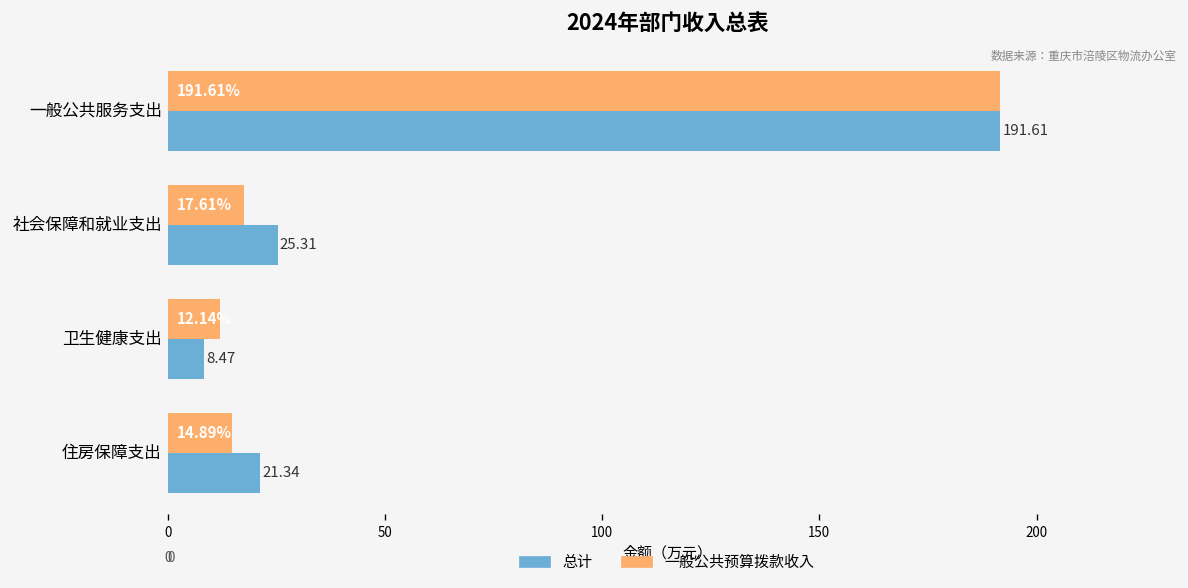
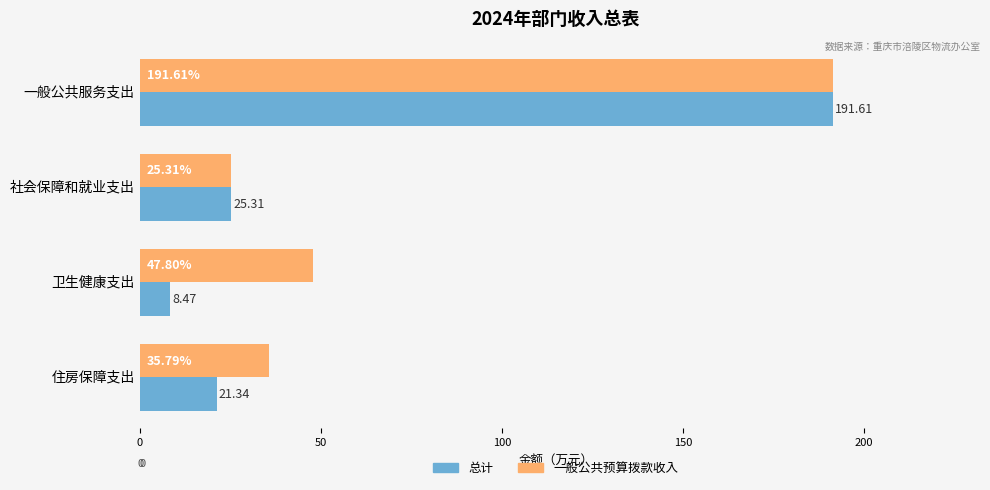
一般公共预算拨款收入, 社会保障和就业支出: 17.61% -> 25.31%
一般公共预算拨款收入, 卫生健康支出: 12.14% -> 47.80%
一般公共预算拨款收入, 住房保障支出: 14.89% -> 35.79%
